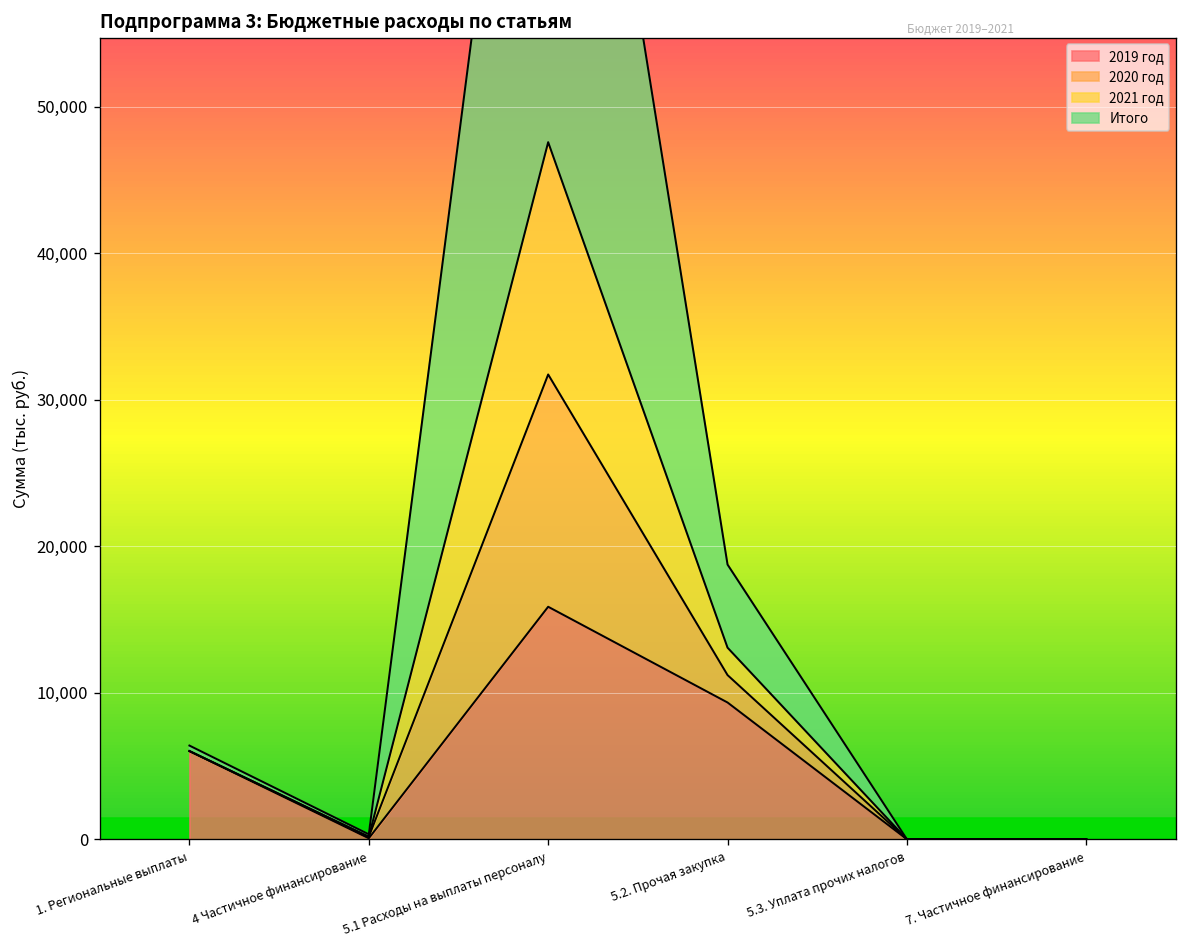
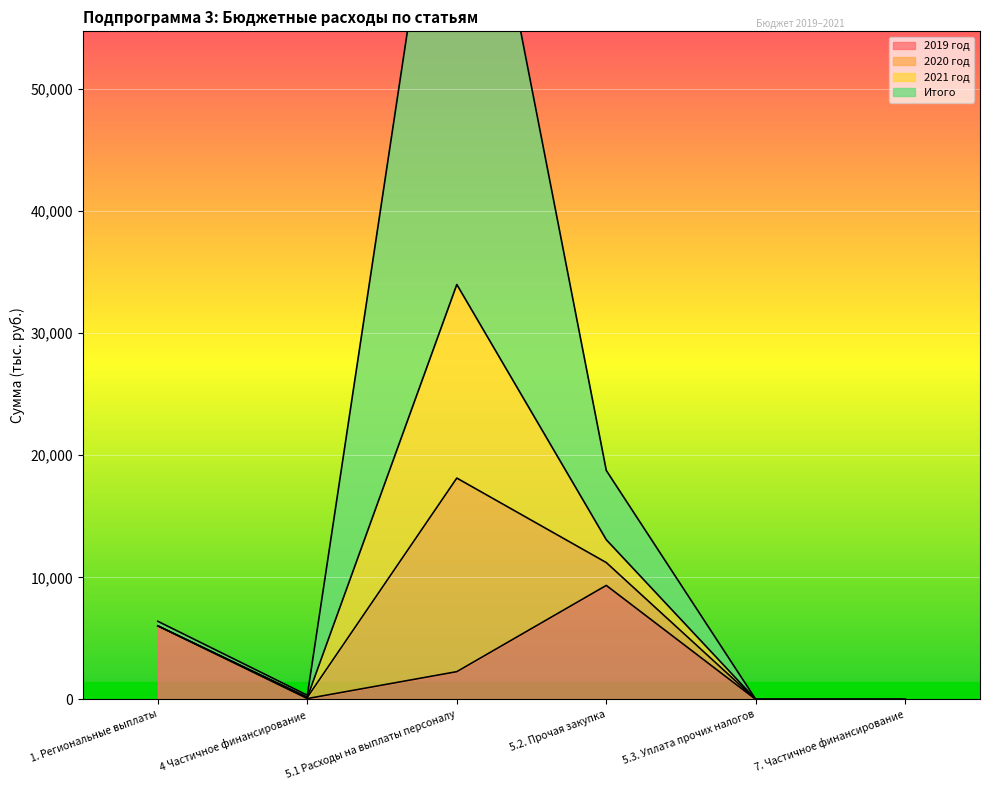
2019 год, 5.1 Расходы на выплаты персоналу: 15,900 -> 2,300
